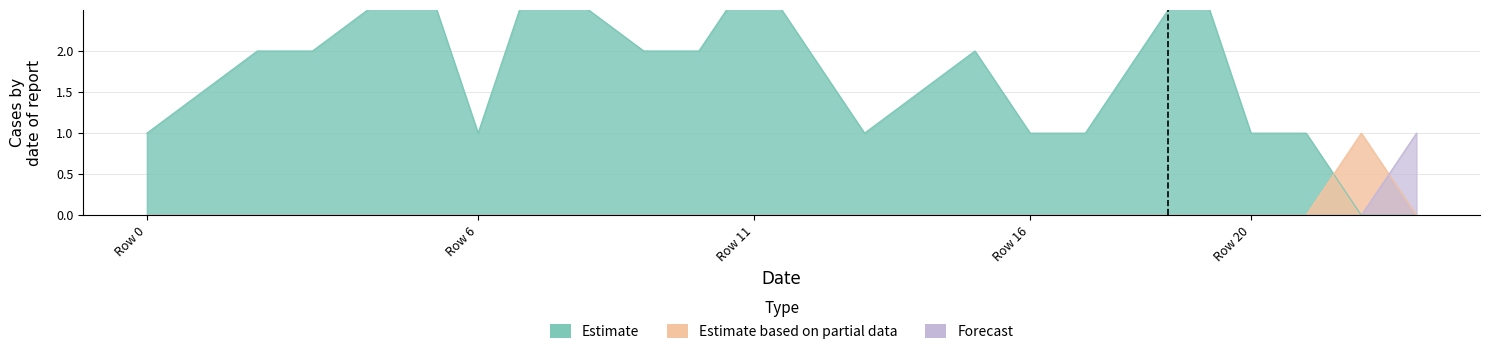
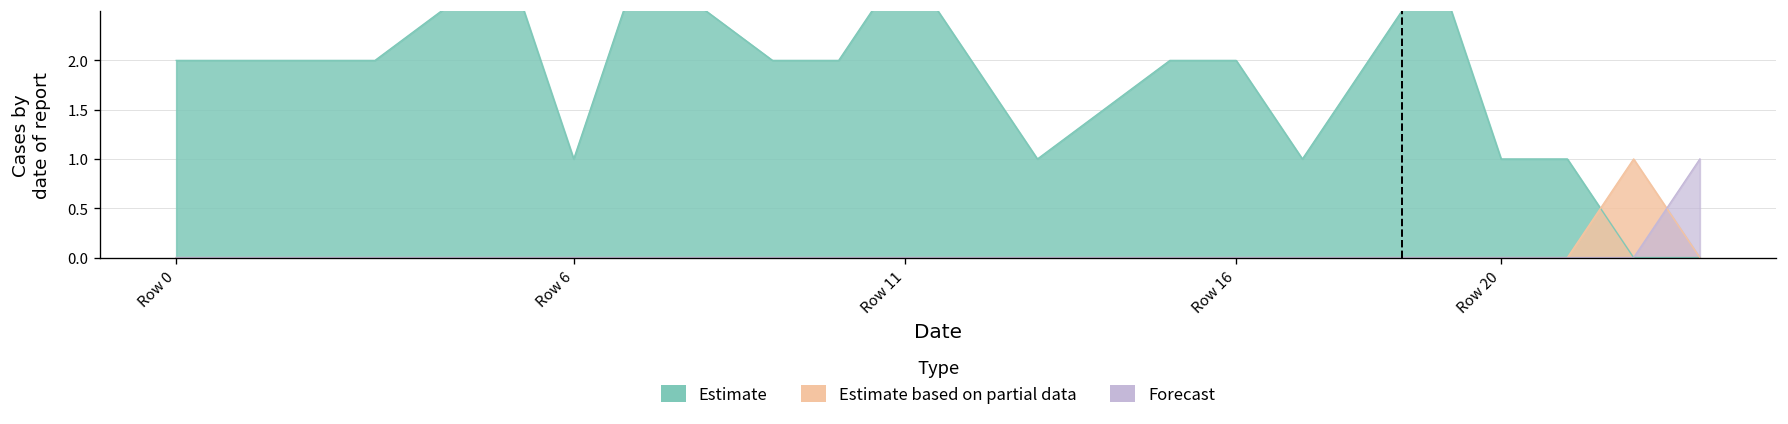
Estimate, Row 0: 1 -> 2
Estimate, Row 16: 1 -> 2
